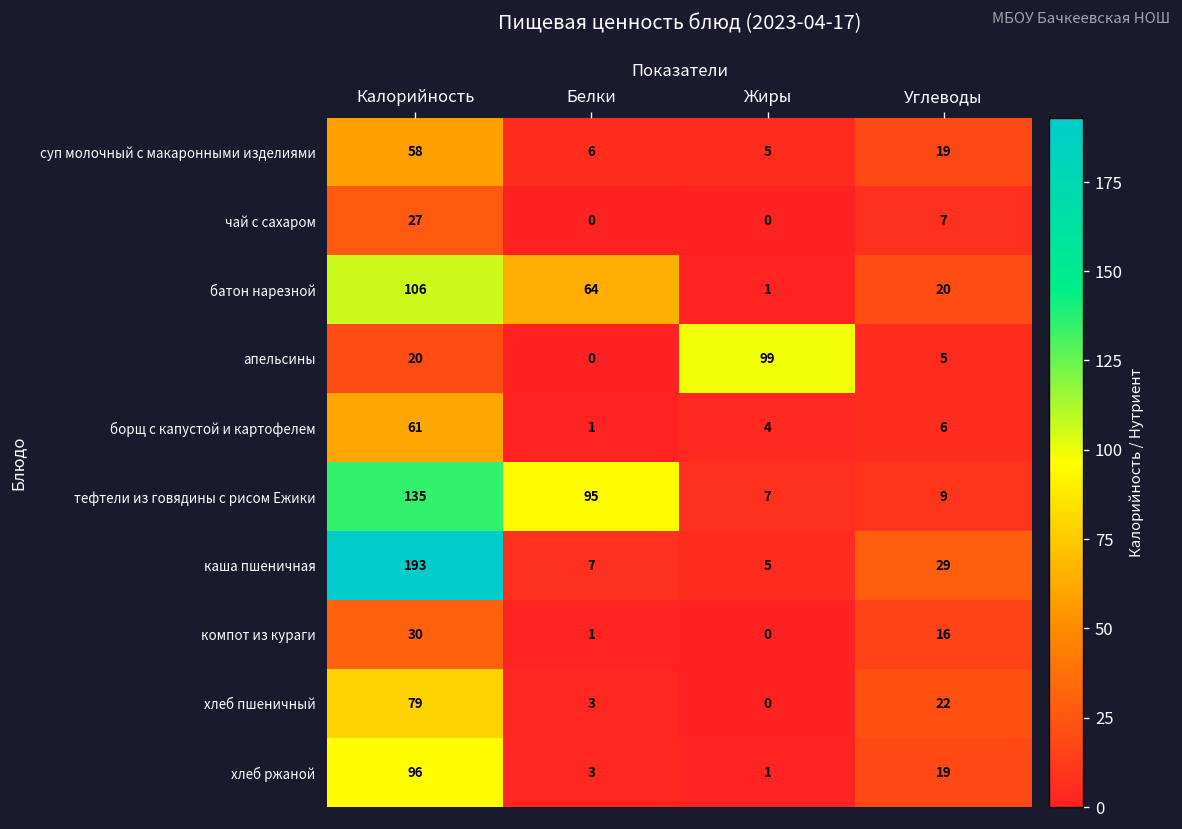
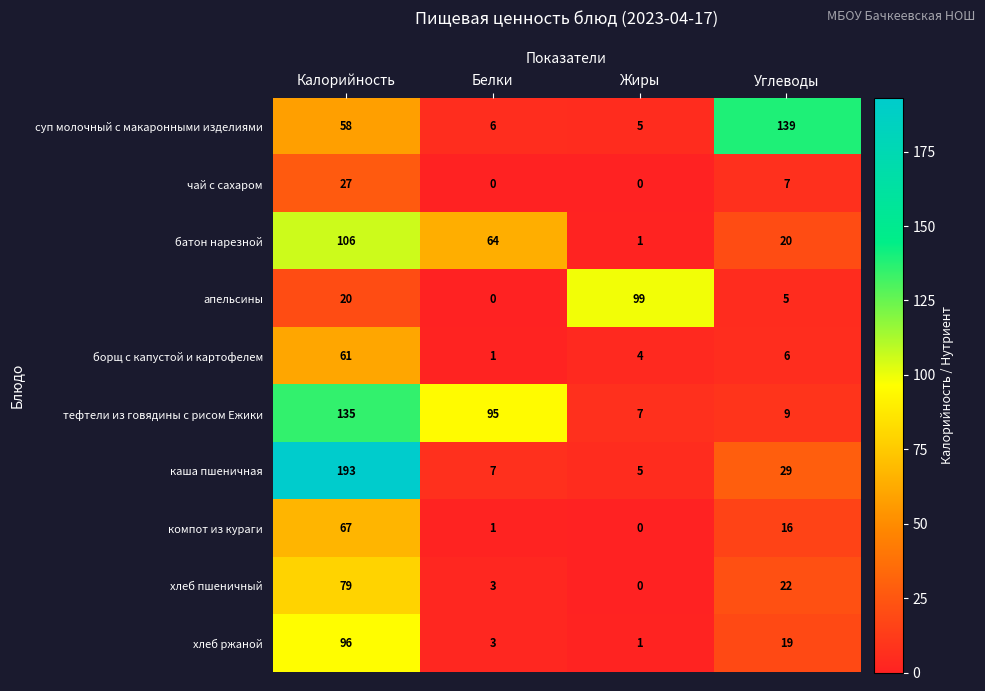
суп молочный с макаронными изделиями, Углеводы: 19 -> 139
компот из кураги, Калорийность: 30 -> 67
